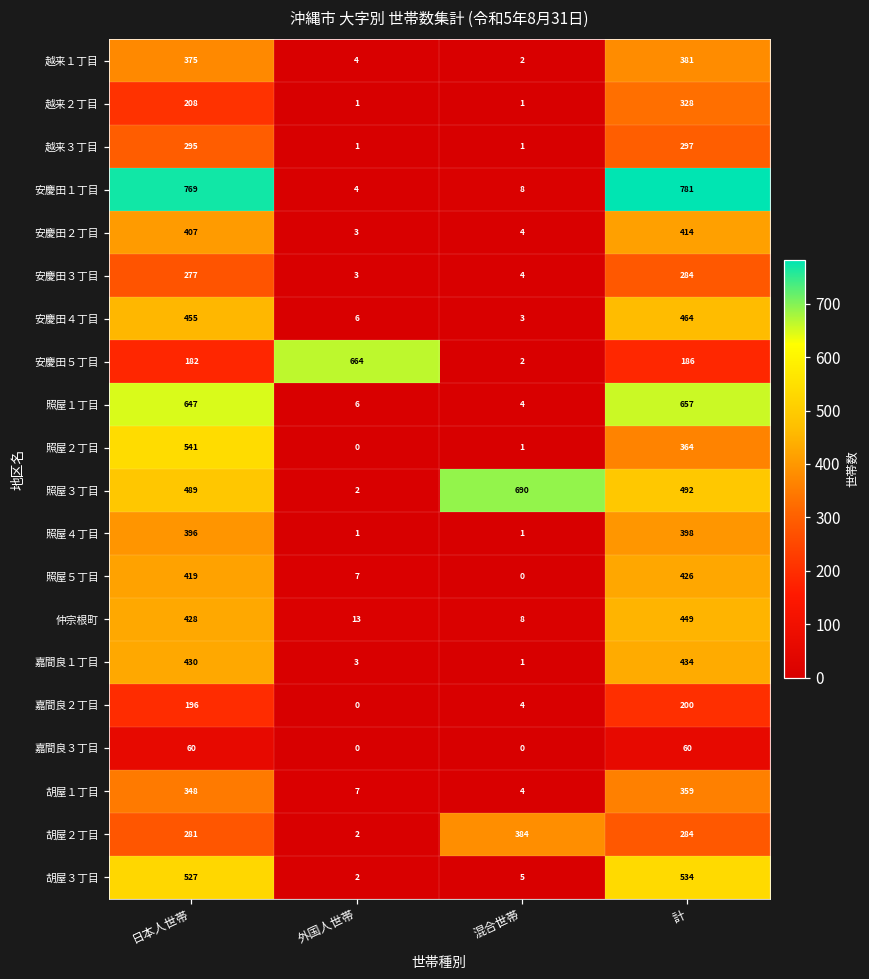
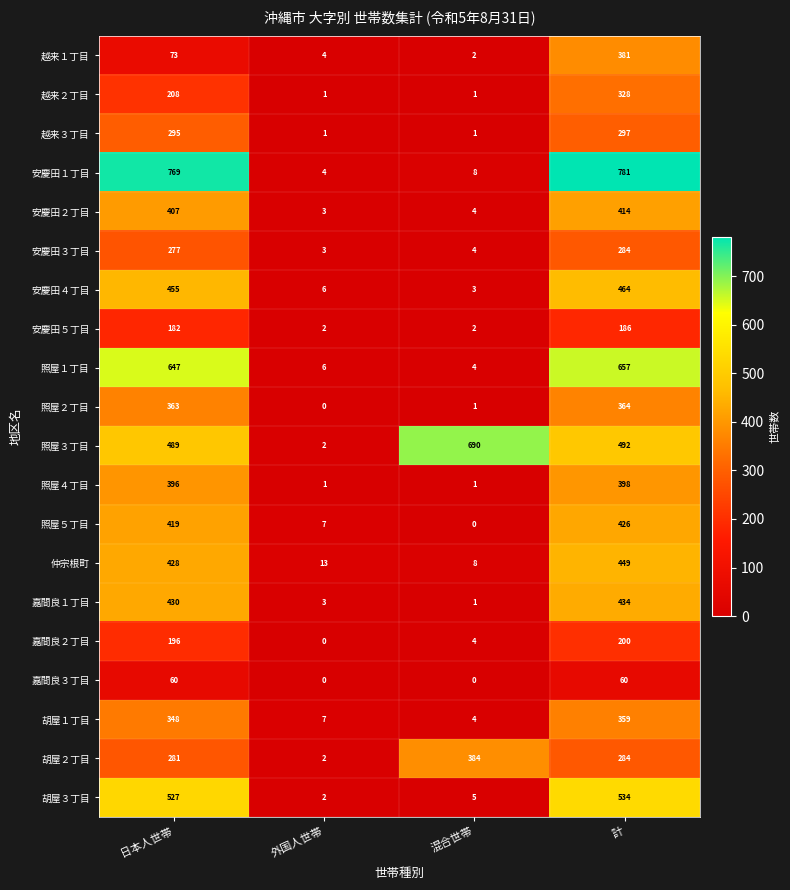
越来１丁目, 日本人世帯: 375 -> 73
安慶田５丁目, 外国人世帯: 664 -> 2
照屋２丁目, 日本人世帯: 541 -> 363
